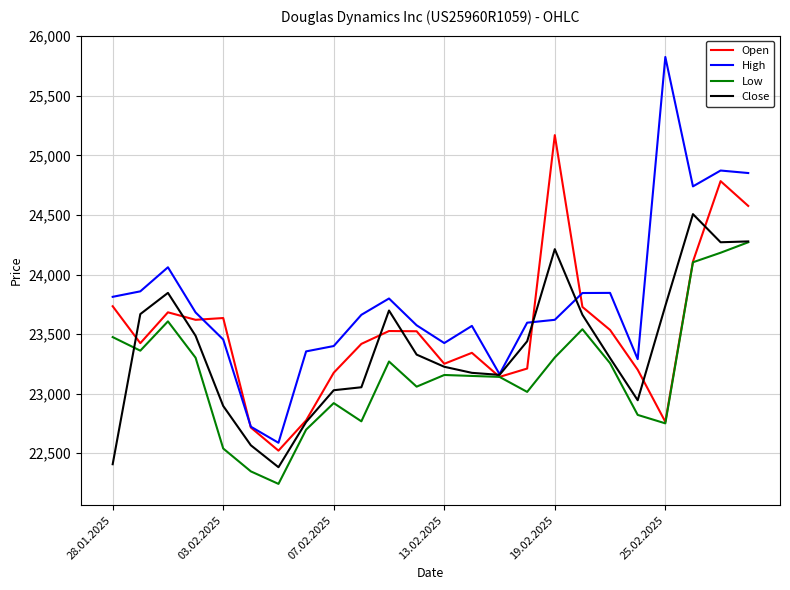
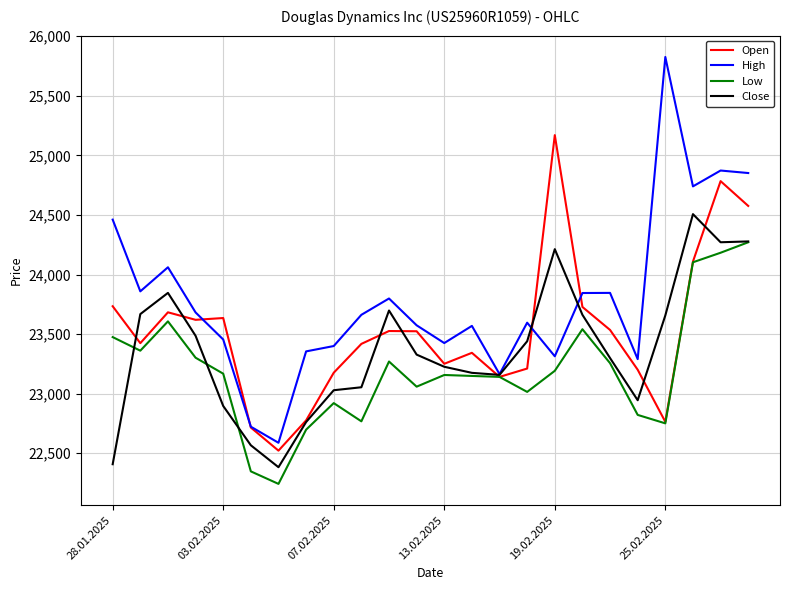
High, 28.01.2025: 23,810 -> 24,460
Low, 03.02.2025: 22,540 -> 23,170
High, 19.02.2025: 23,620 -> 23,310
Low, 19.02.2025: 23,300 -> 23,190
Close, 25.02.2025: 23,740 -> 23,660
